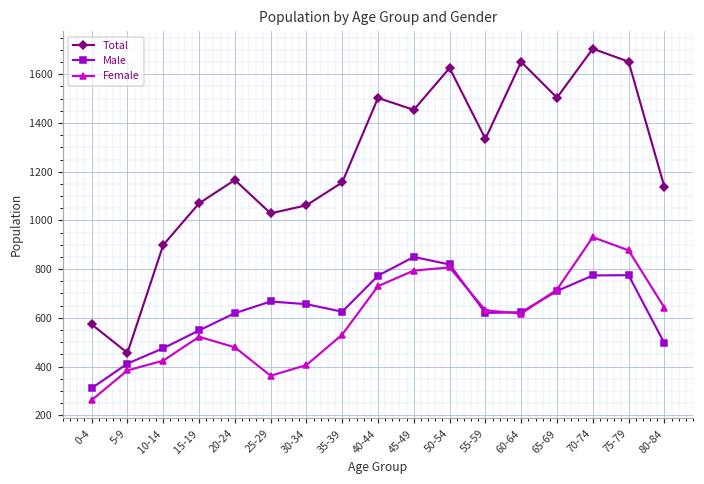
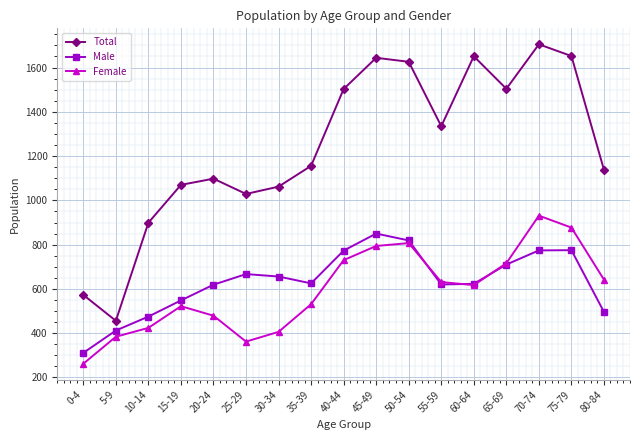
Total, 20-24: 1170 -> 1100
Total, 45-49: 1450 -> 1640
